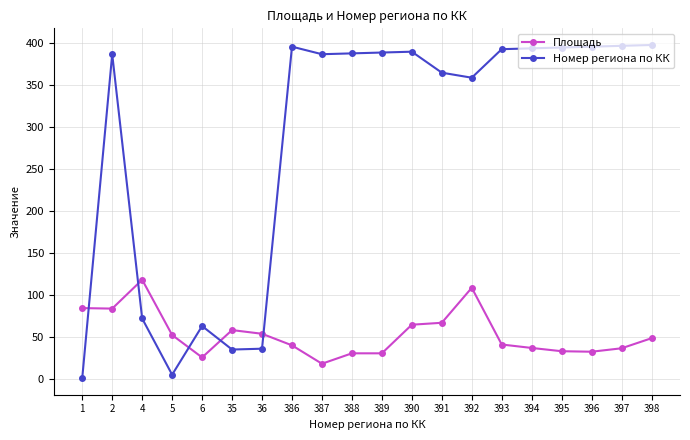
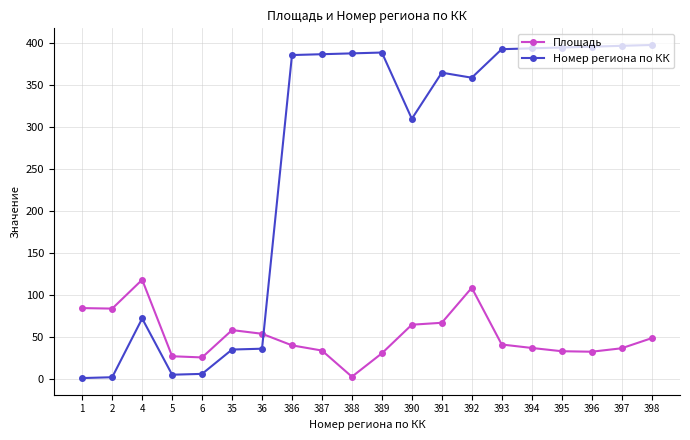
Номер региона по КК, 2: 390 -> 0
Площадь, 5: 50 -> 30
Номер региона по КК, 6: 60 -> 10
Номер региона по КК, 386: 400 -> 390
Площадь, 387: 20 -> 30
Площадь, 388: 30 -> 0
Номер региона по КК, 390: 390 -> 310
